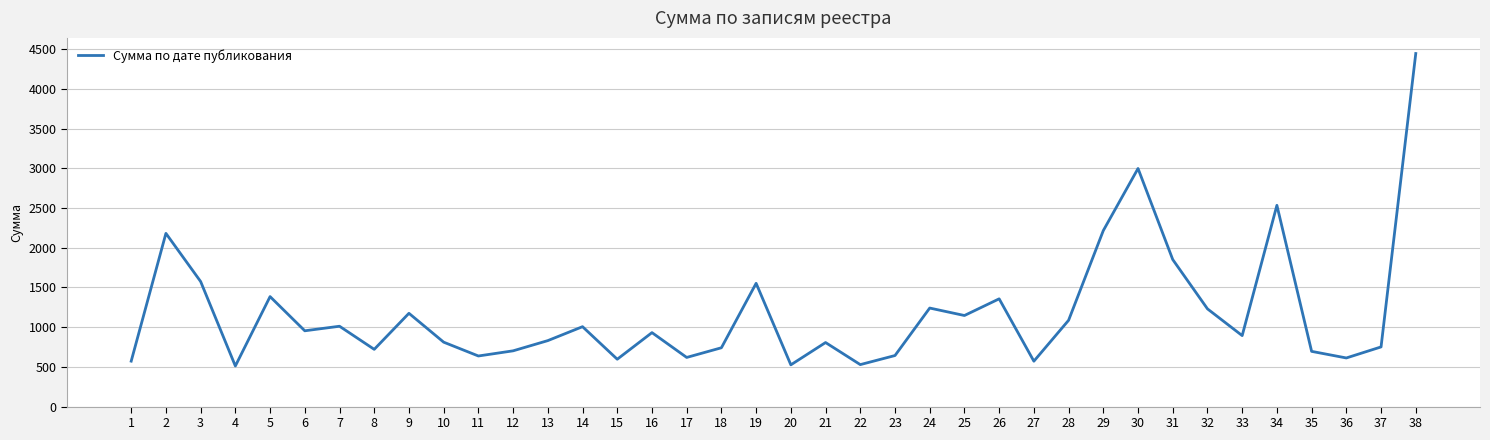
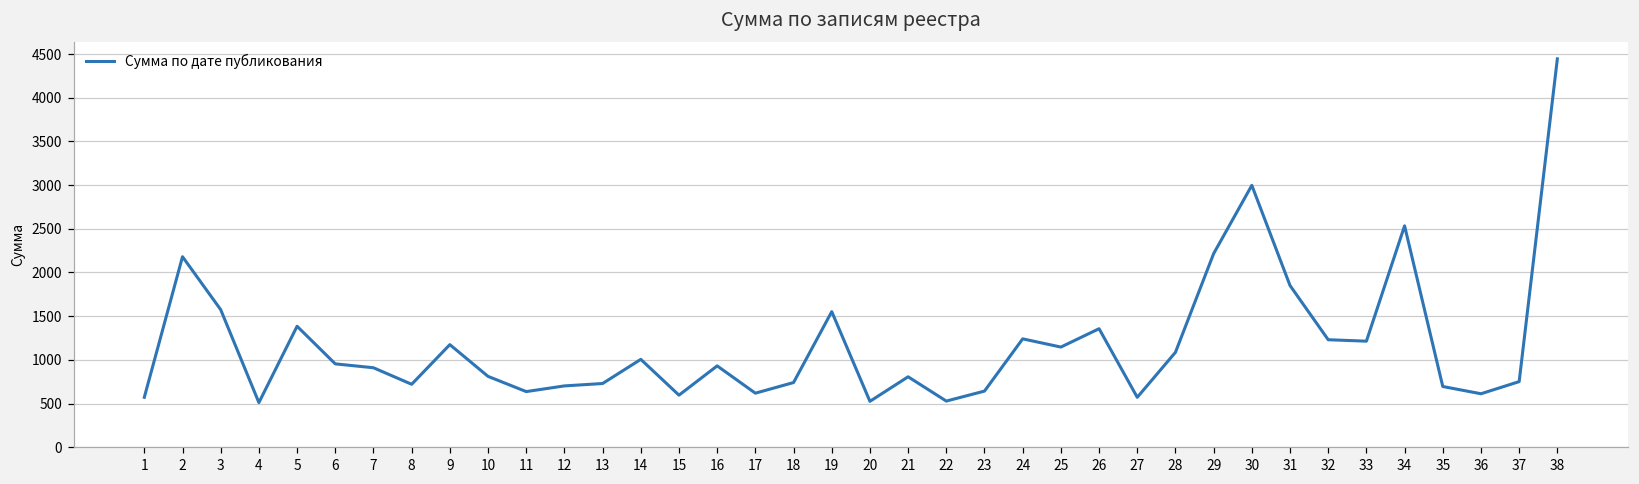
7: 1000 -> 900
13: 800 -> 700
33: 900 -> 1200
